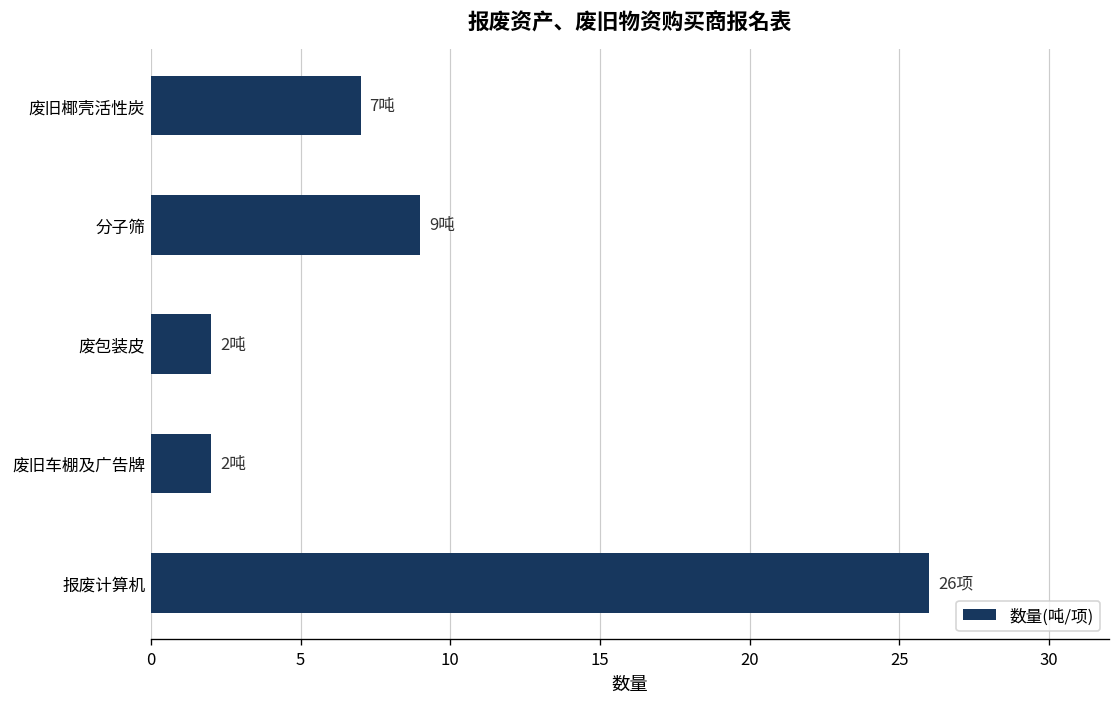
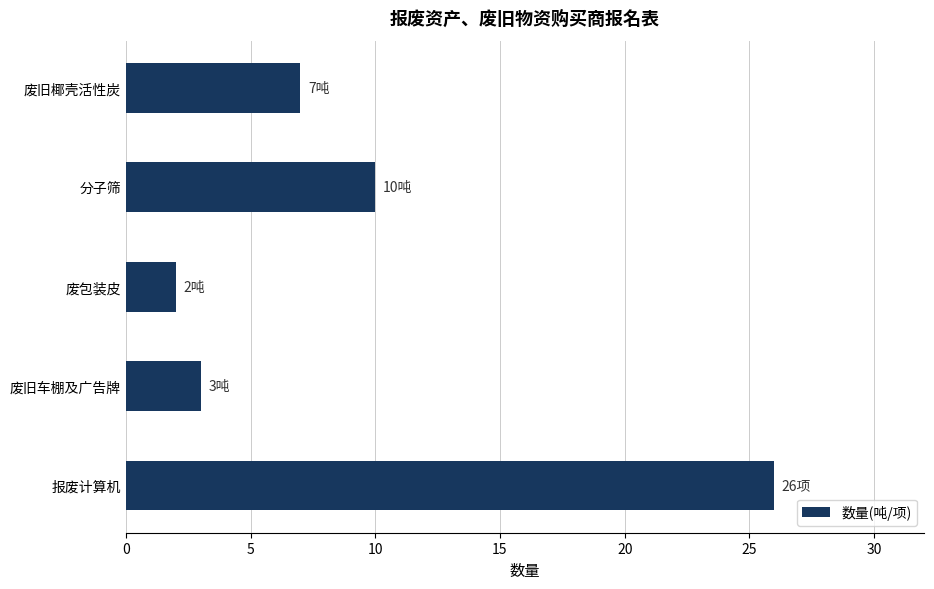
分子筛: 9吨 -> 10吨
废旧车棚及广告牌: 2吨 -> 3吨
